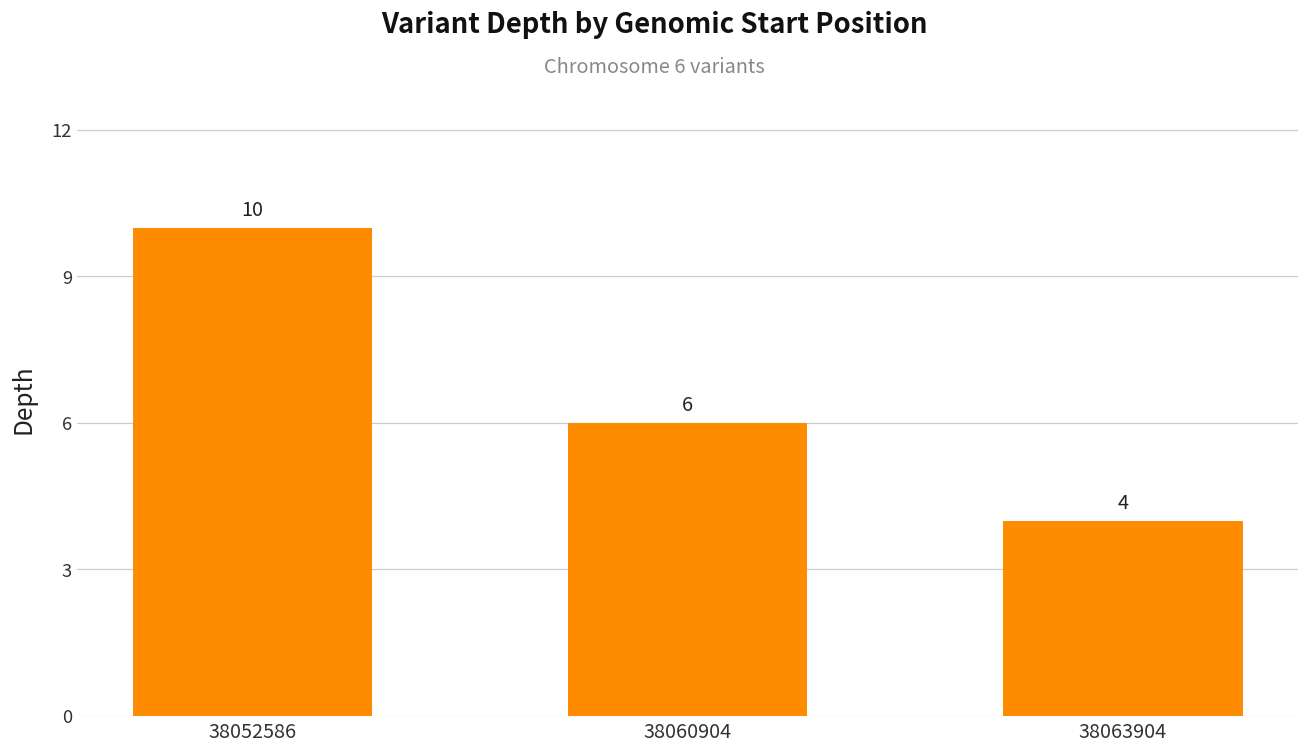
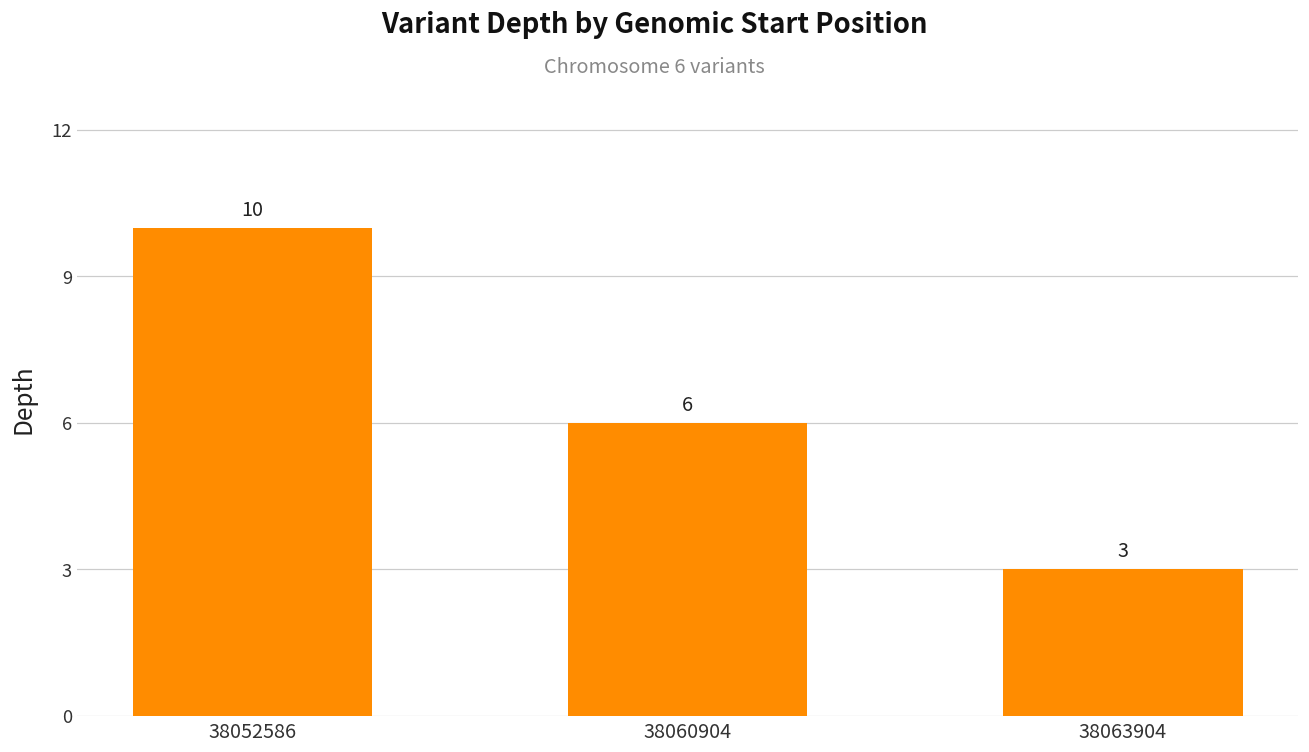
38063904: 4 -> 3
